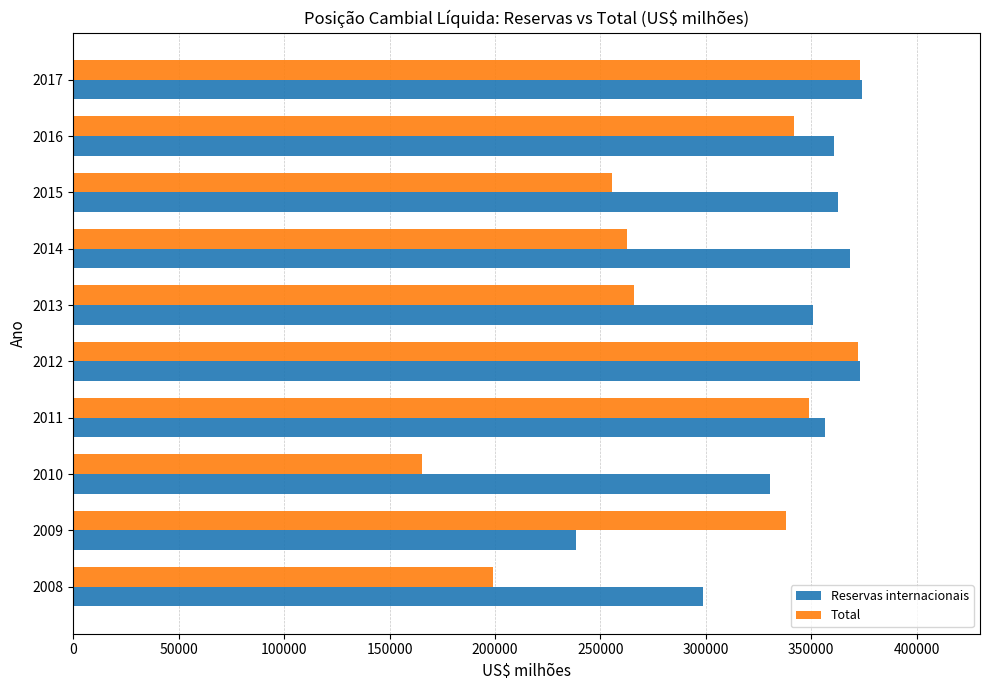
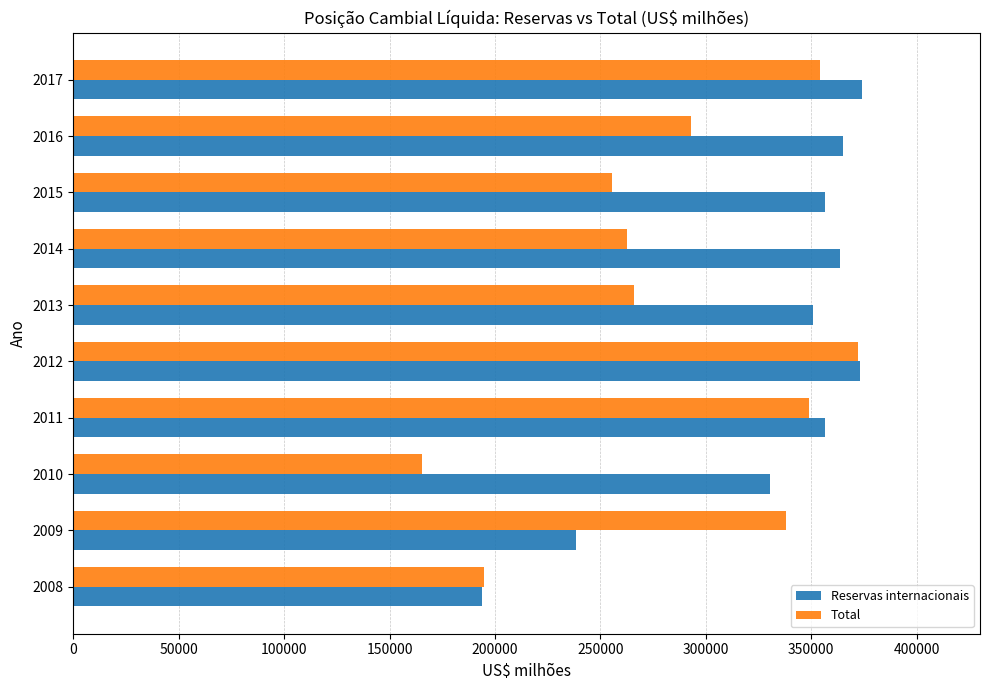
Total, 2017: 373000 -> 354000
Total, 2016: 342000 -> 293000
Reservas internacionais, 2016: 361000 -> 365000
Reservas internacionais, 2015: 363000 -> 356000
Reservas internacionais, 2014: 368000 -> 364000
Total, 2008: 199000 -> 195000
Reservas internacionais, 2008: 299000 -> 194000
